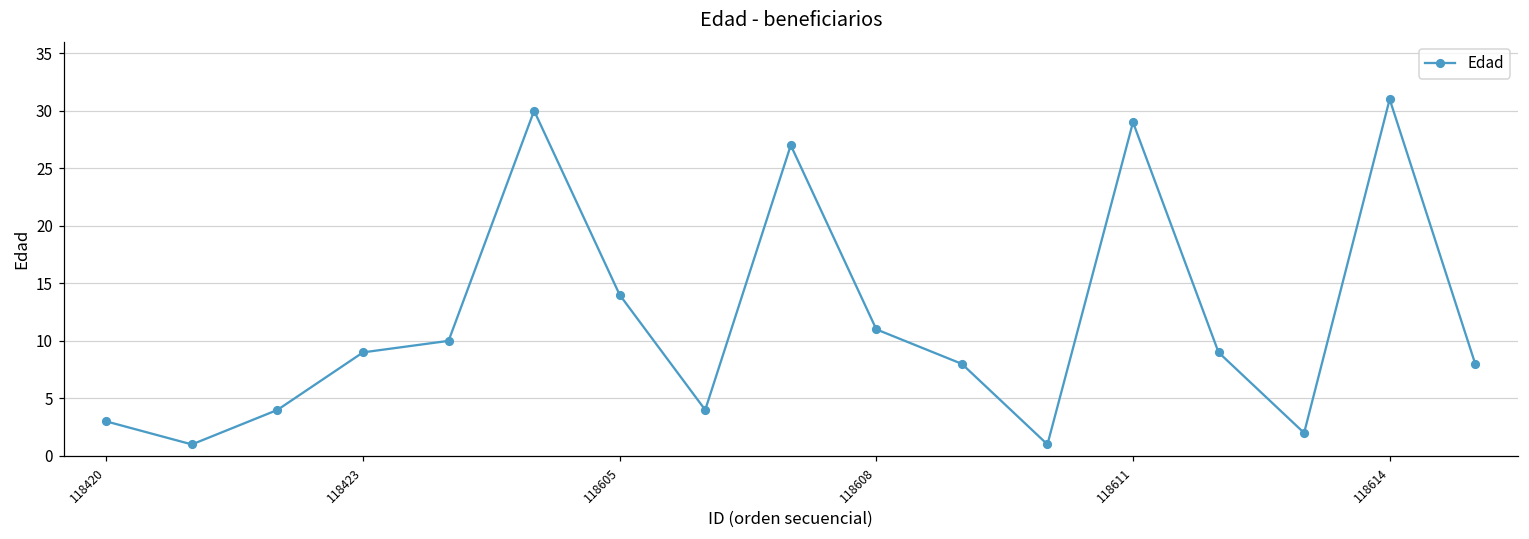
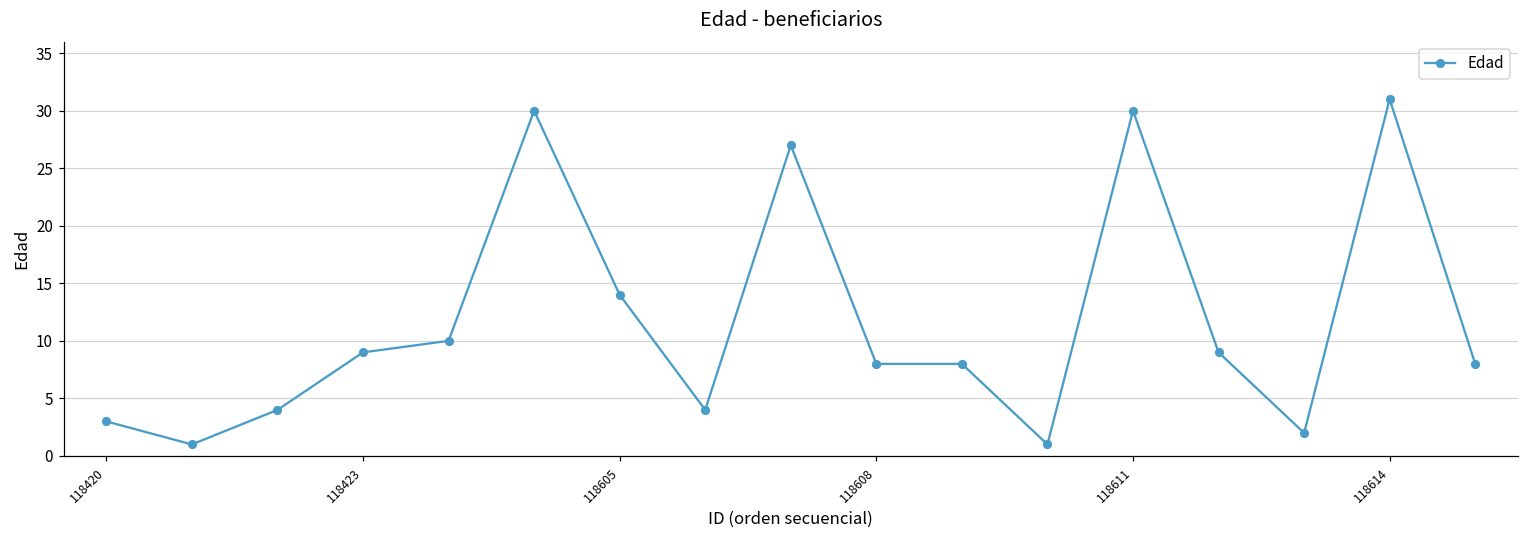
118608: 11 -> 8
118611: 29 -> 30
